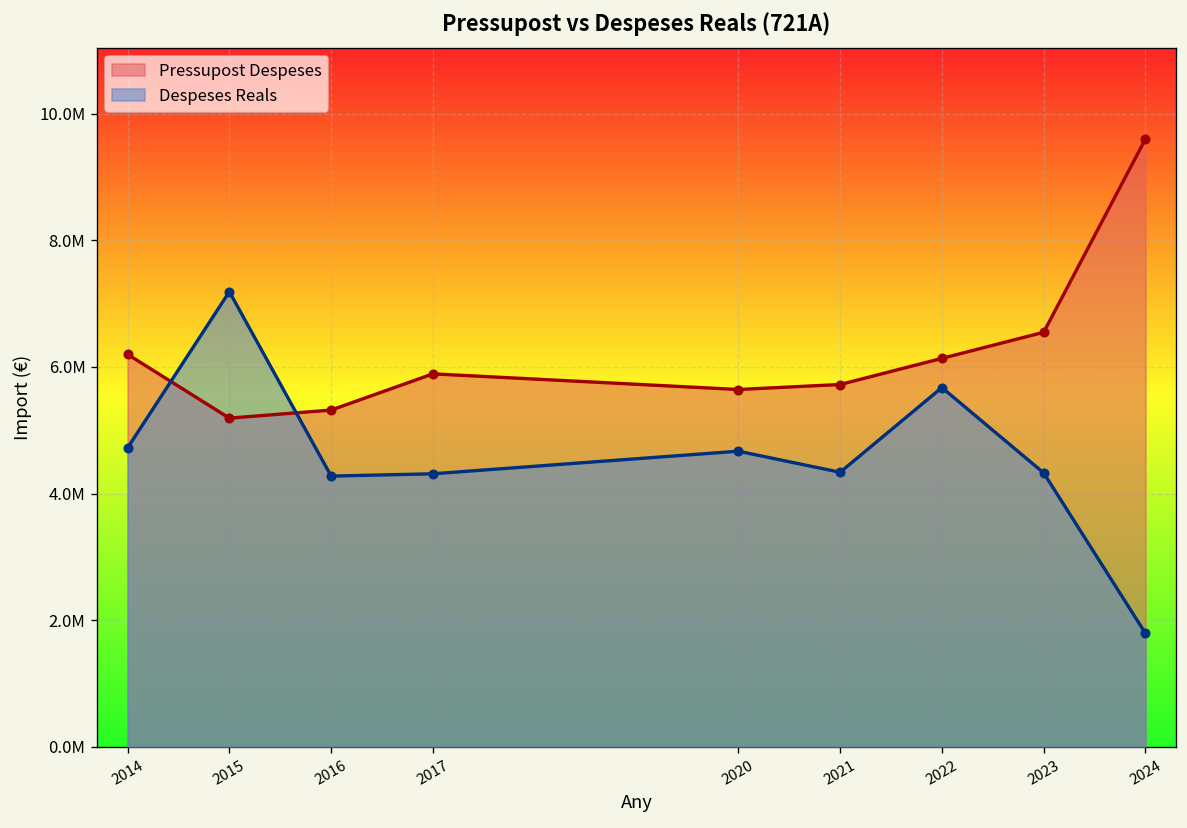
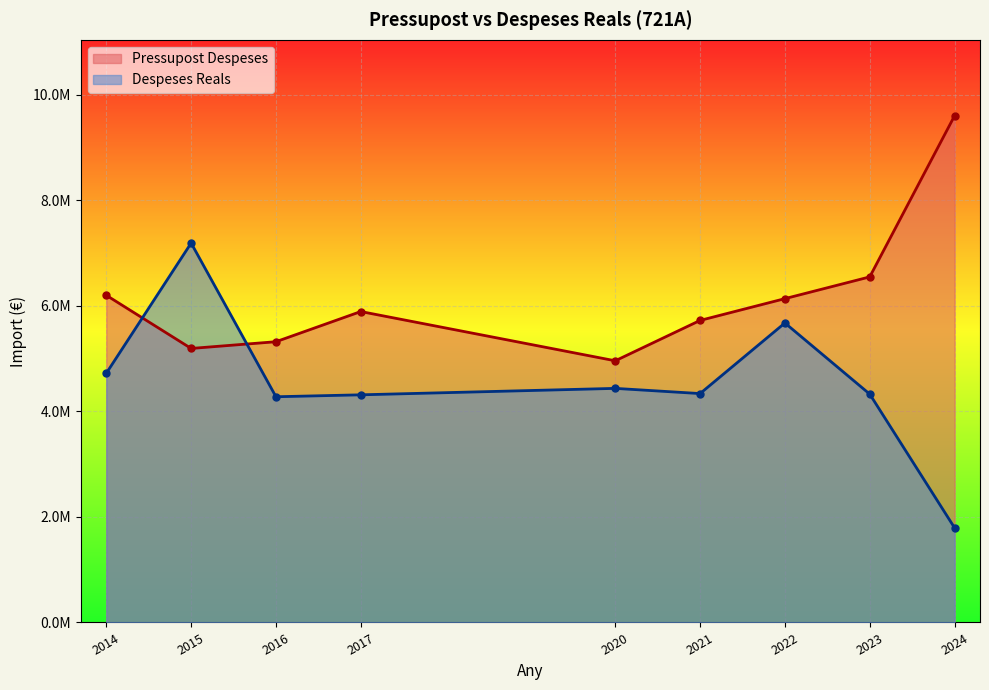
Pressupost Despeses, 2020: 5600000 -> 5000000
Despeses Reals, 2020: 4700000 -> 4400000
